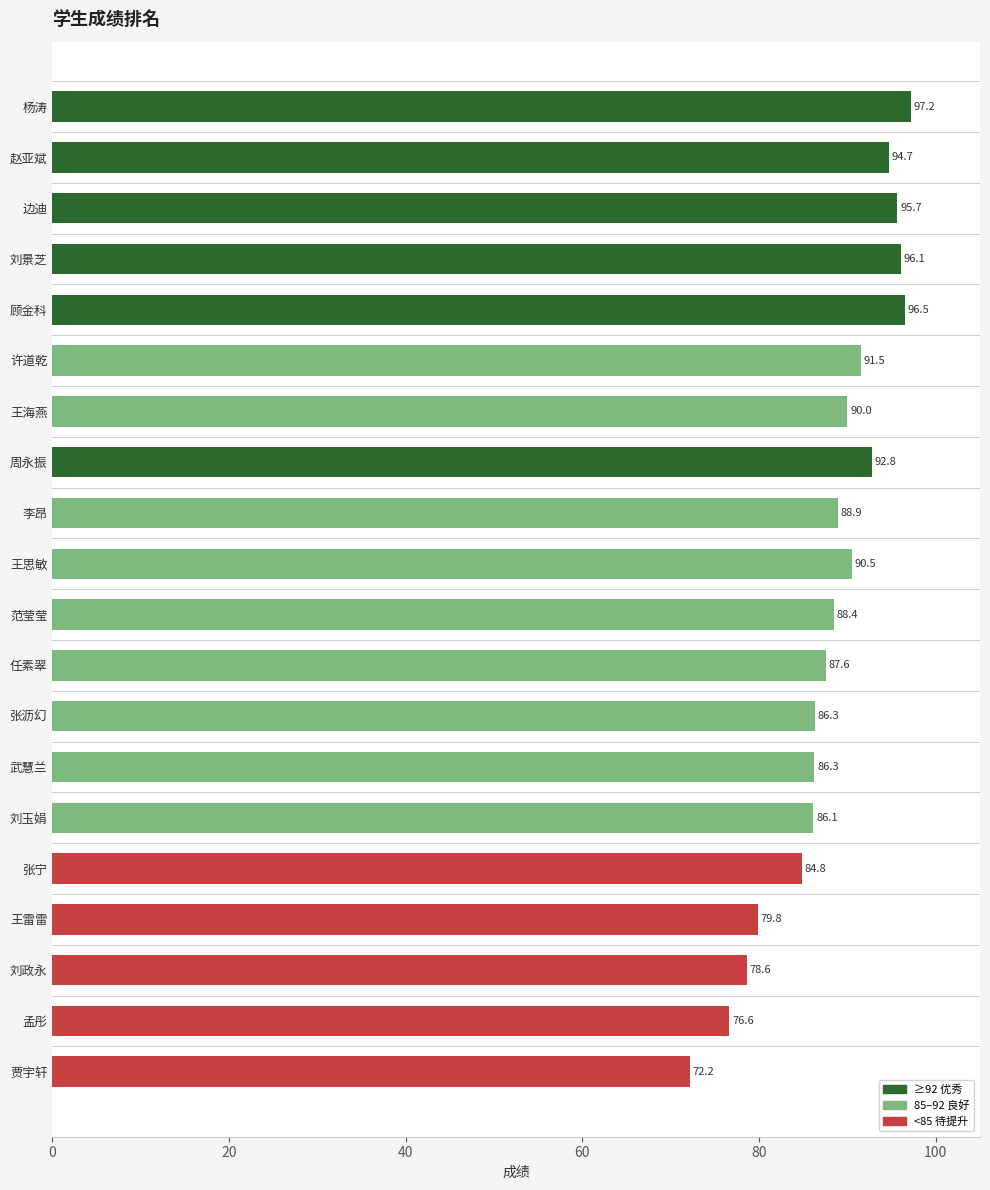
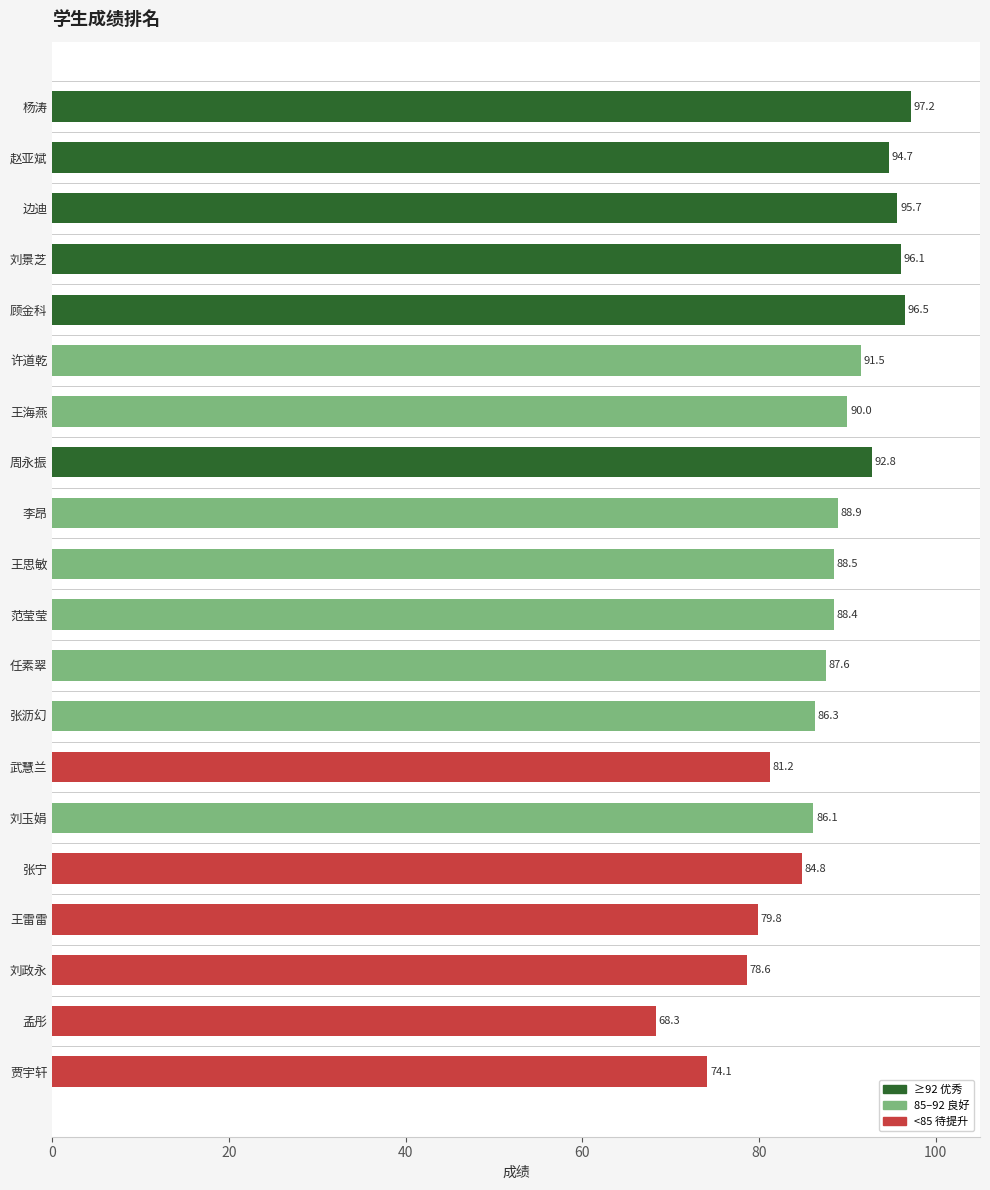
王思敏: 90.5 -> 88.5
武慧兰: 86.3 -> 81.2
孟彤: 76.6 -> 68.3
贾宇轩: 72.2 -> 74.1
